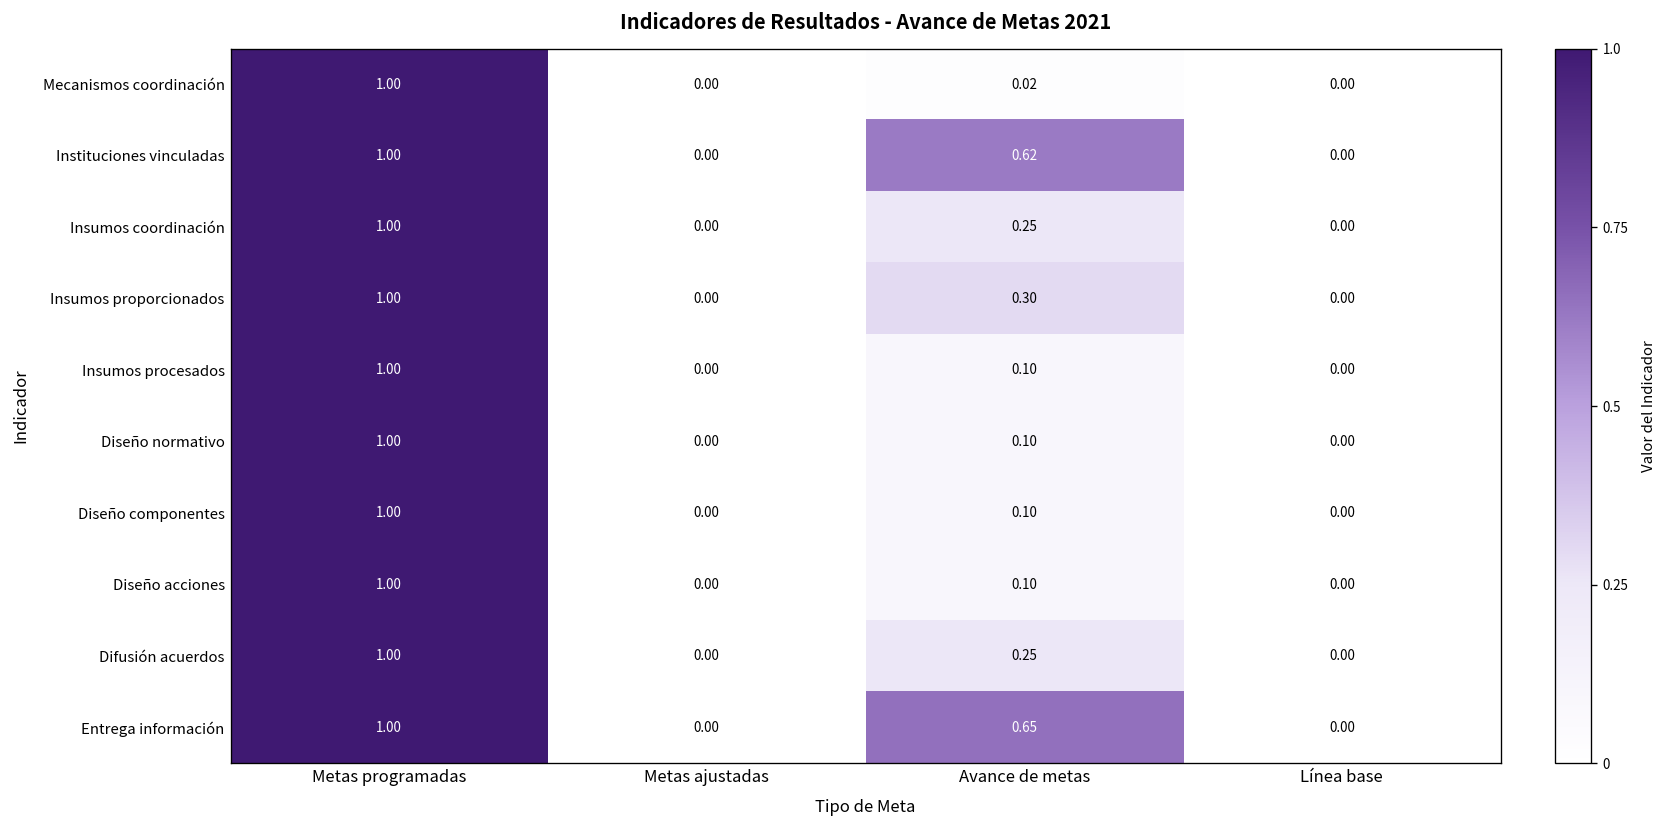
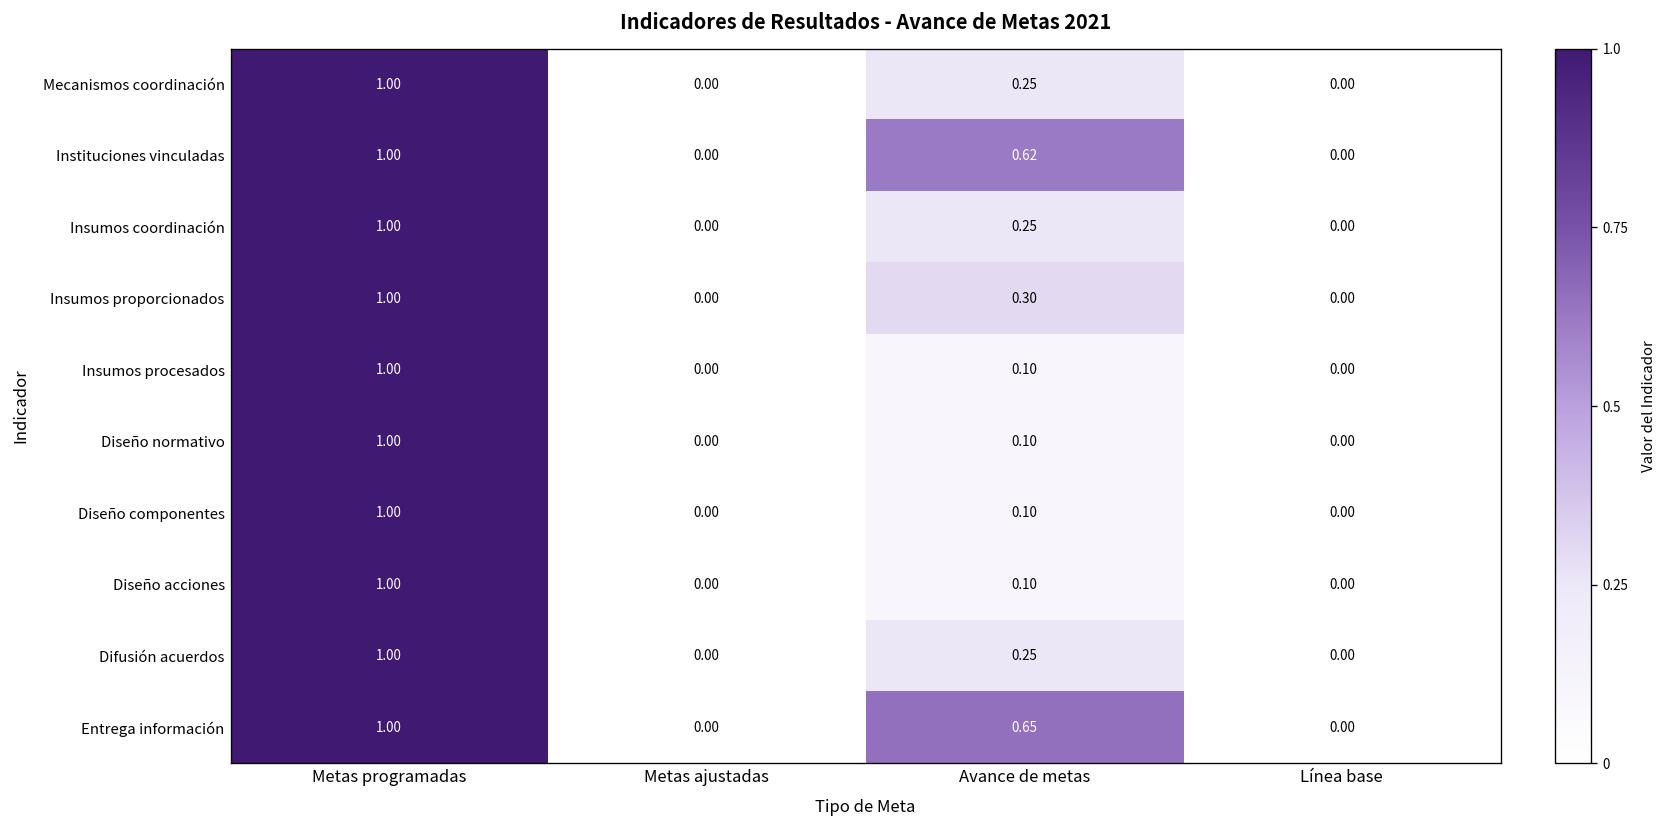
Mecanismos coordinación, Avance de metas: 0.02 -> 0.25
